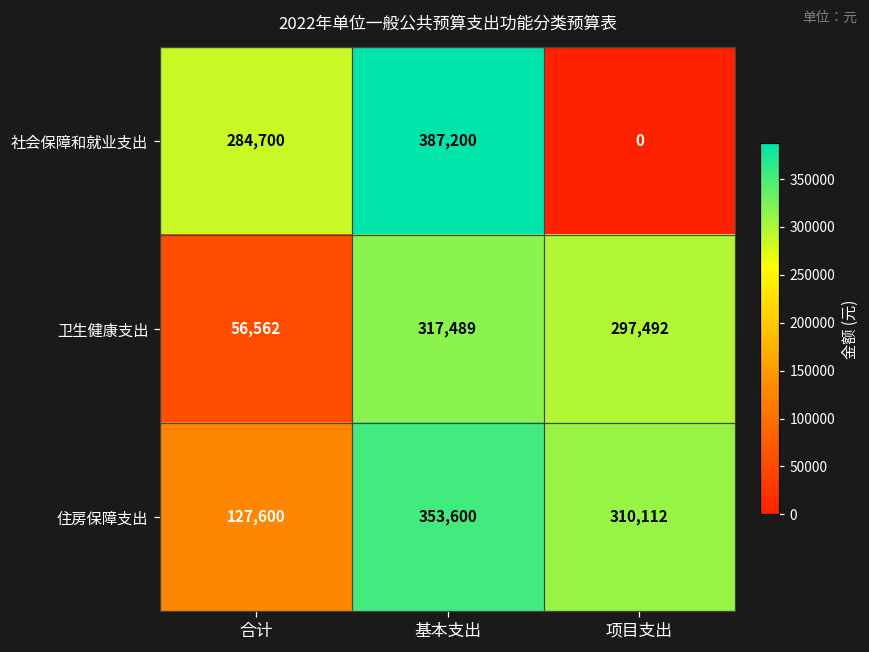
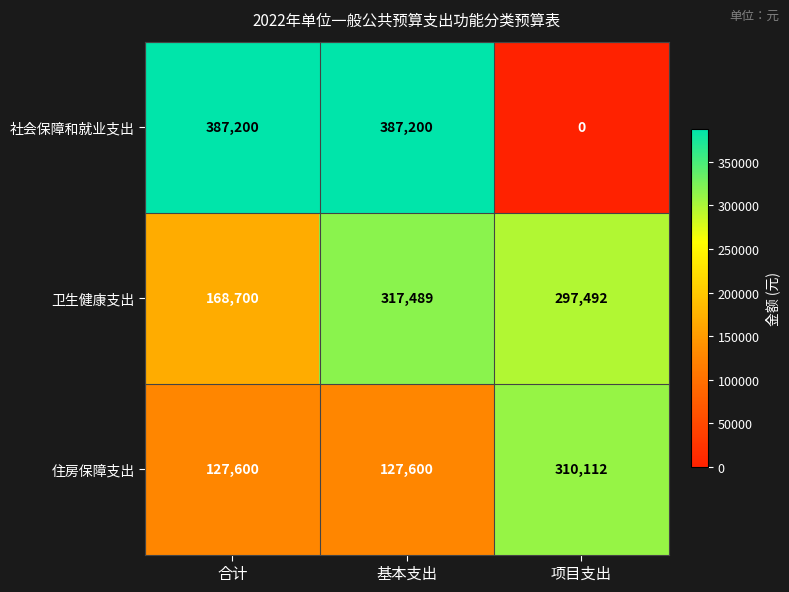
社会保障和就业支出, 合计: 284,700 -> 387,200
卫生健康支出, 合计: 56,562 -> 168,700
住房保障支出, 基本支出: 353,600 -> 127,600
